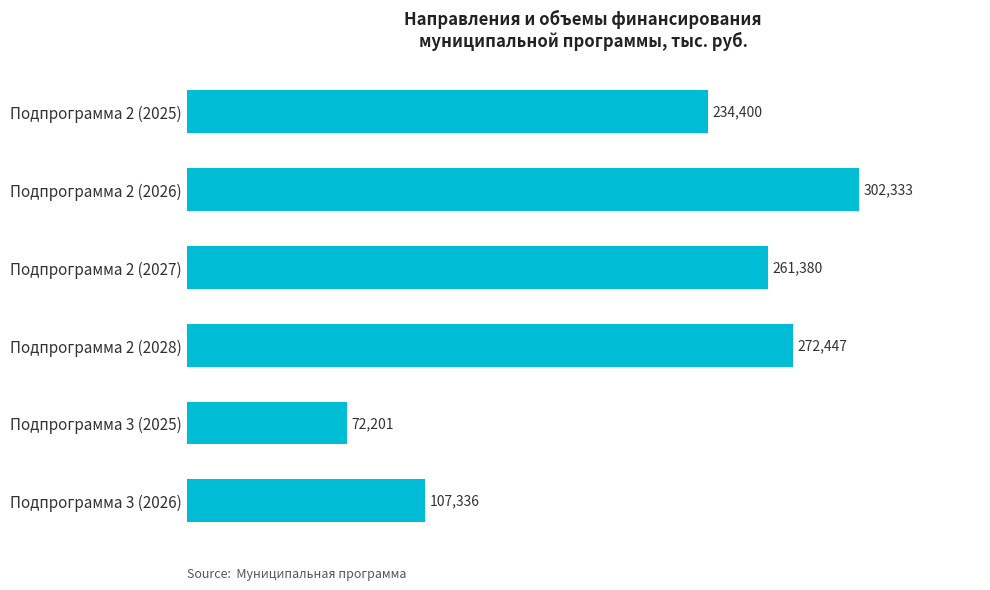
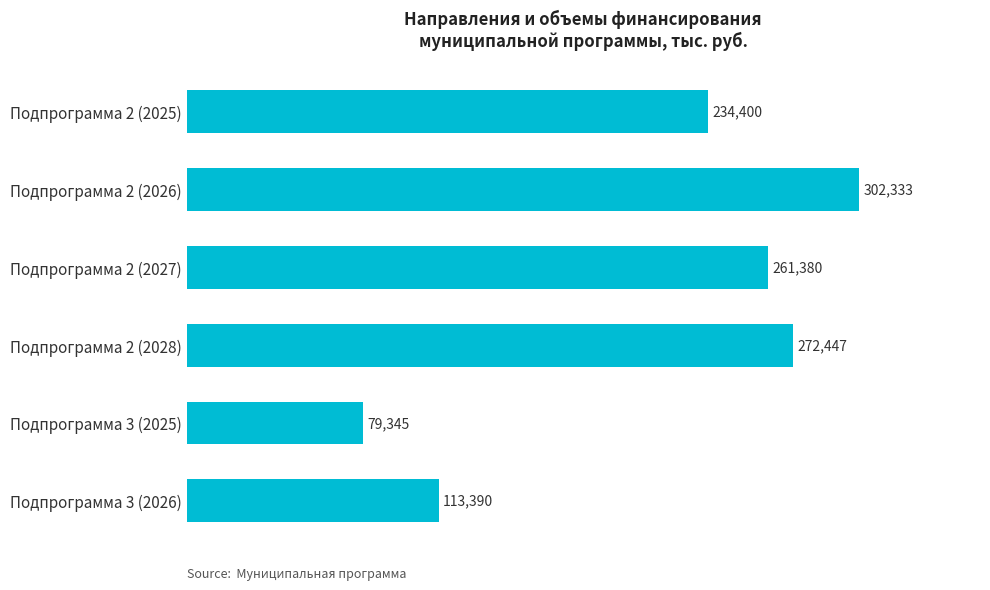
Подпрограмма 3 (2025): 72,201 -> 79,345
Подпрограмма 3 (2026): 107,336 -> 113,390
